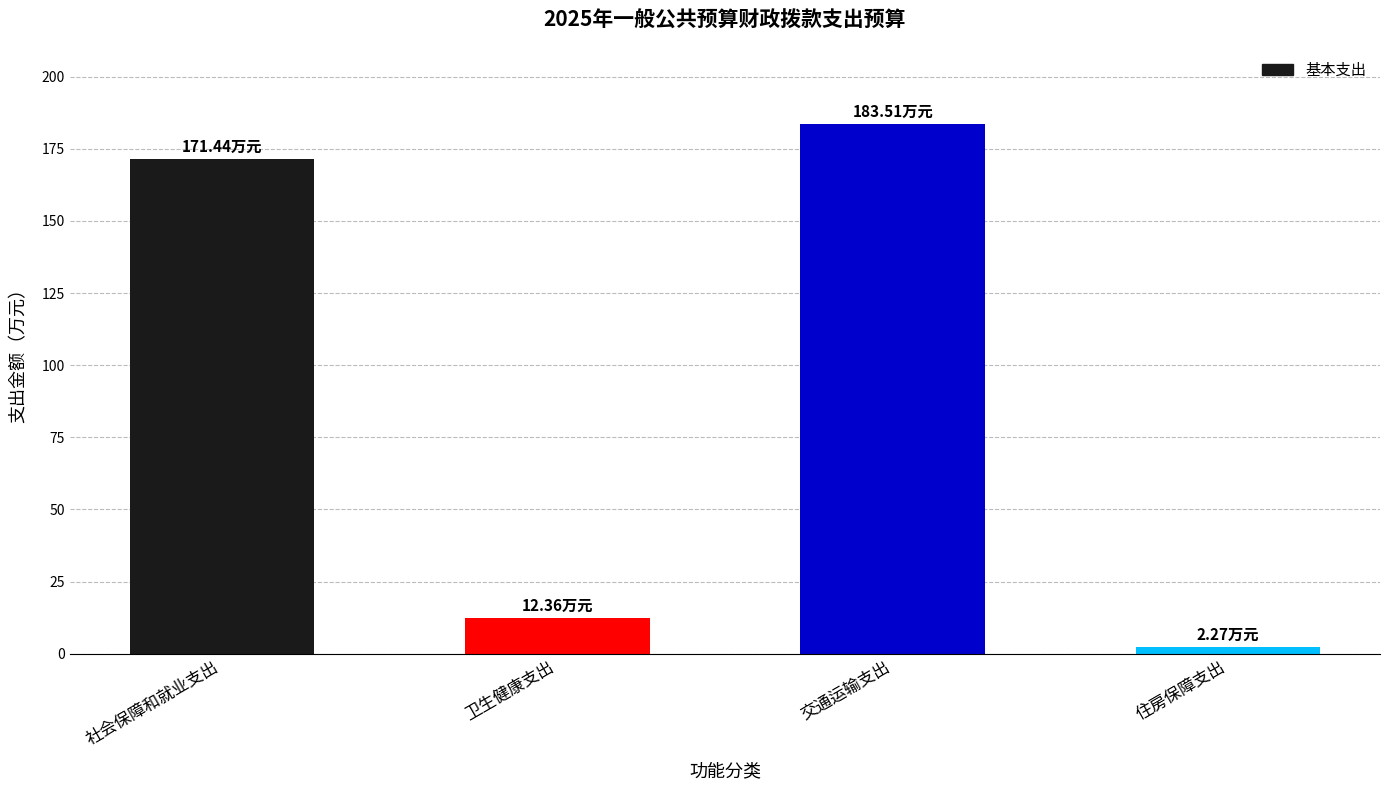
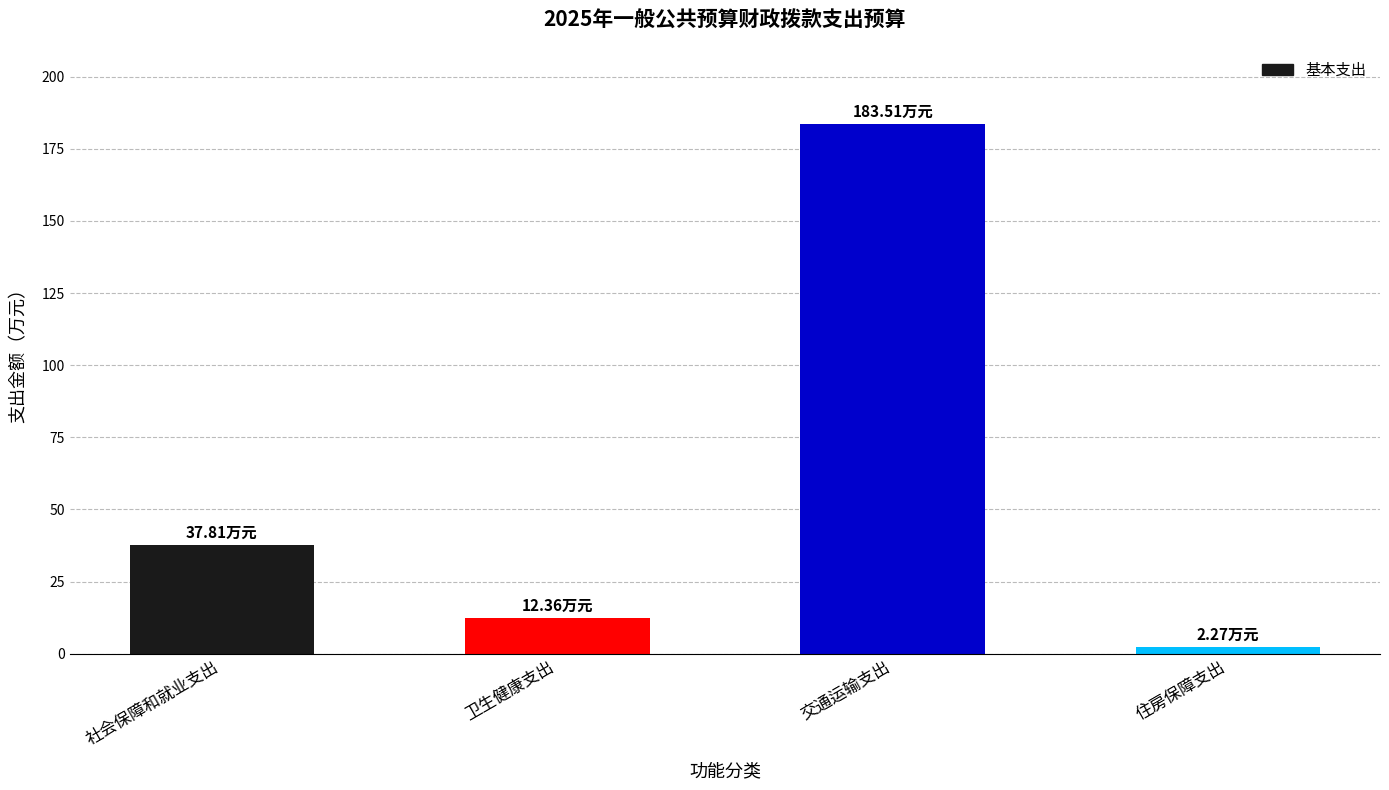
社会保障和就业支出: 171.44 -> 37.81
